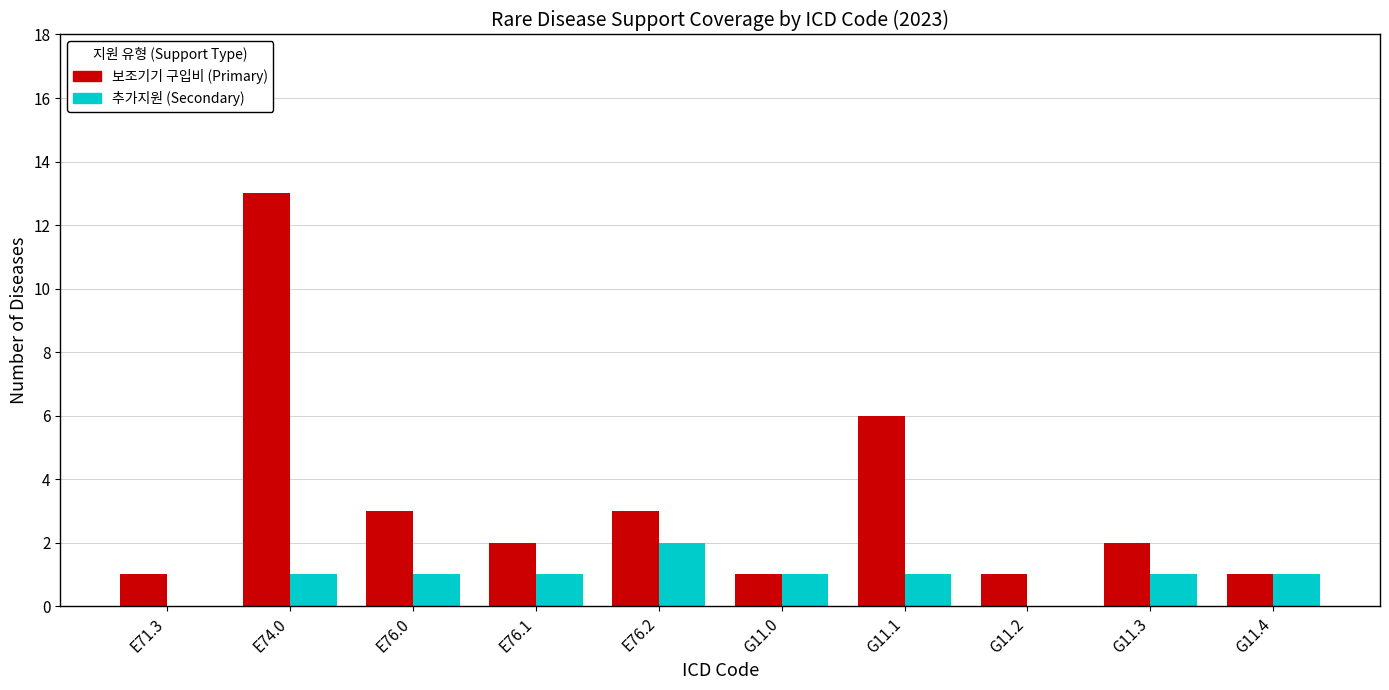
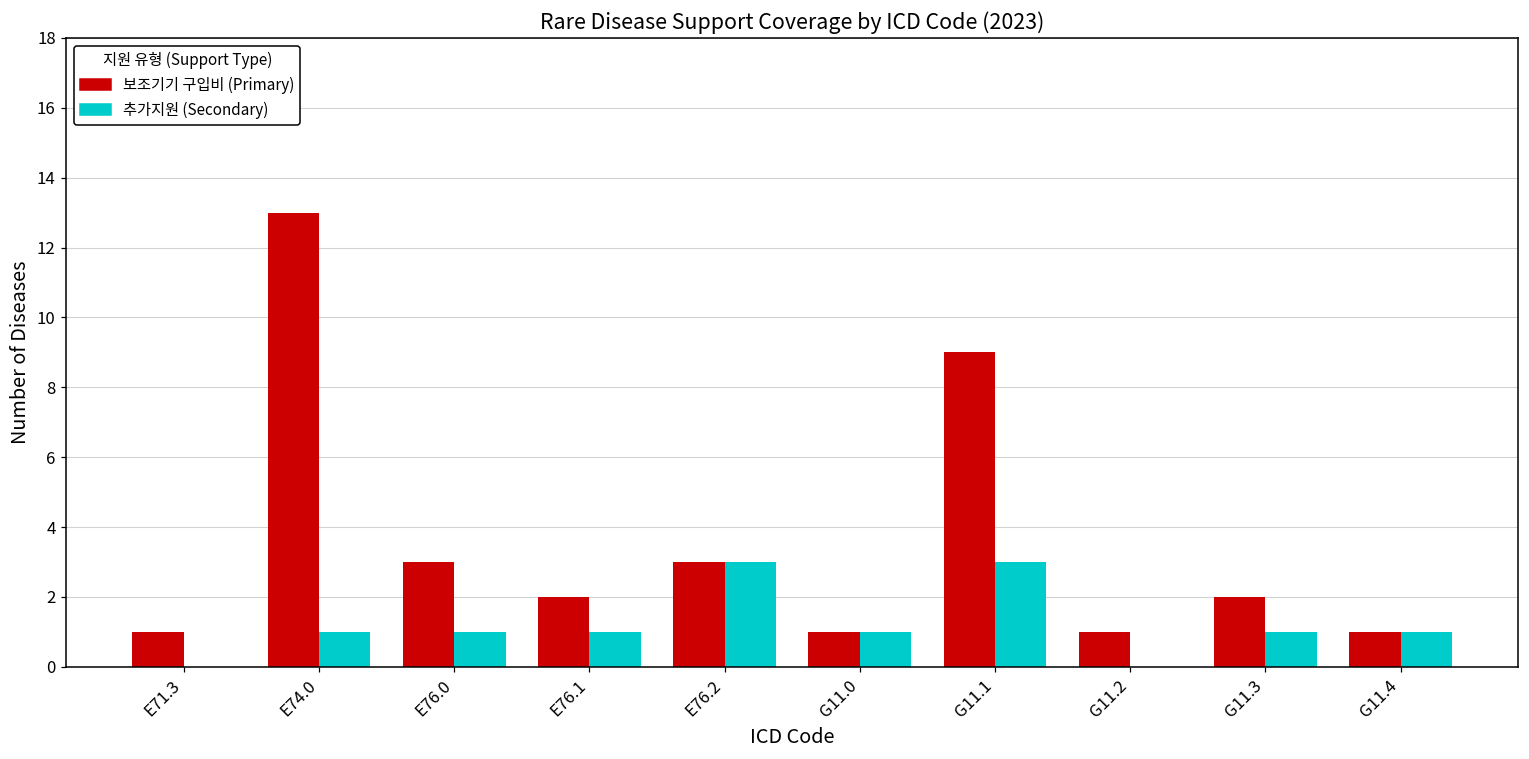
추가지원 (Secondary), E76.2: 2 -> 3
보조기기 구입비 (Primary), G11.1: 6 -> 9
추가지원 (Secondary), G11.1: 1 -> 3
